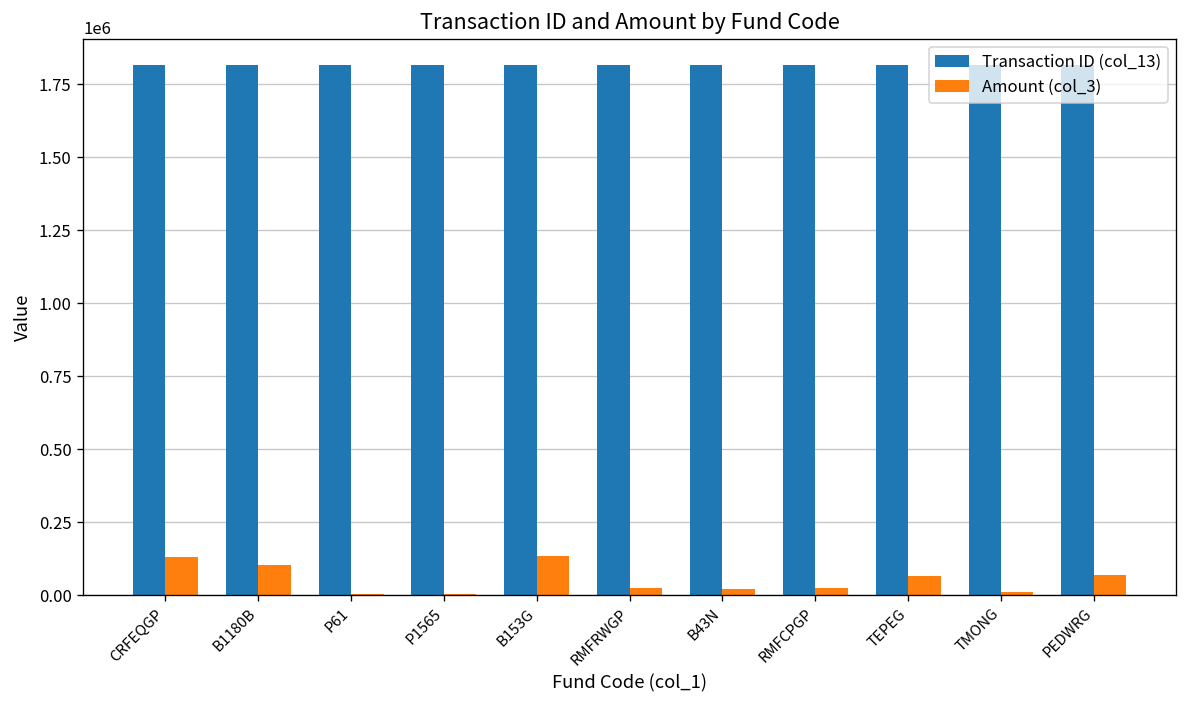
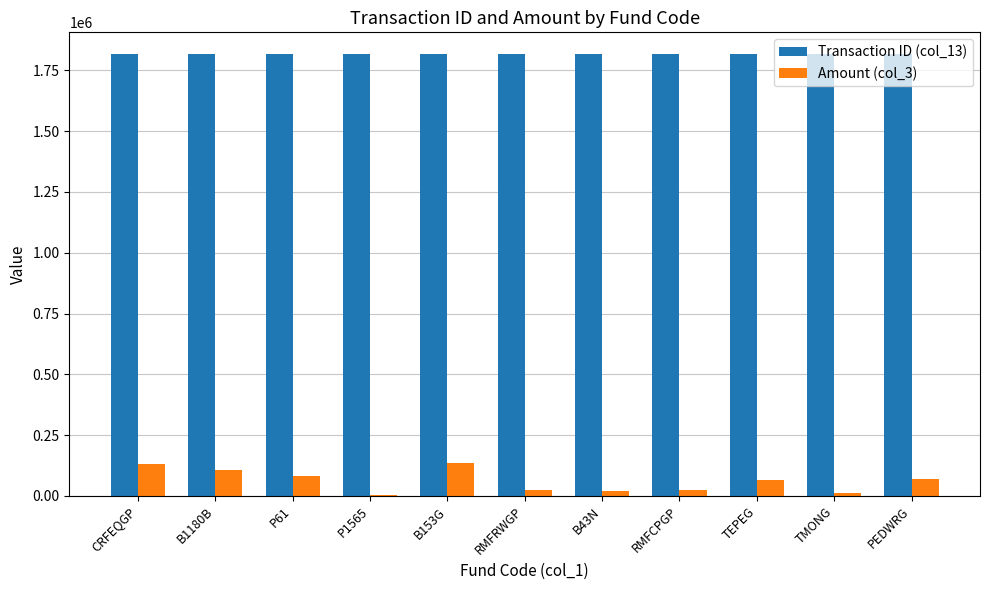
Amount (col_3), P61: 10000 -> 80000
